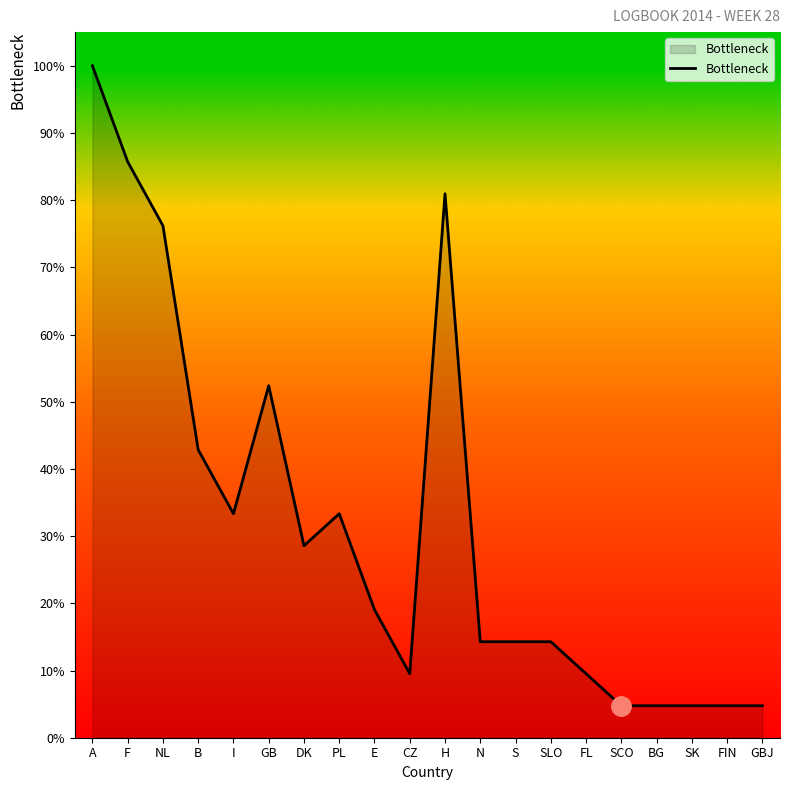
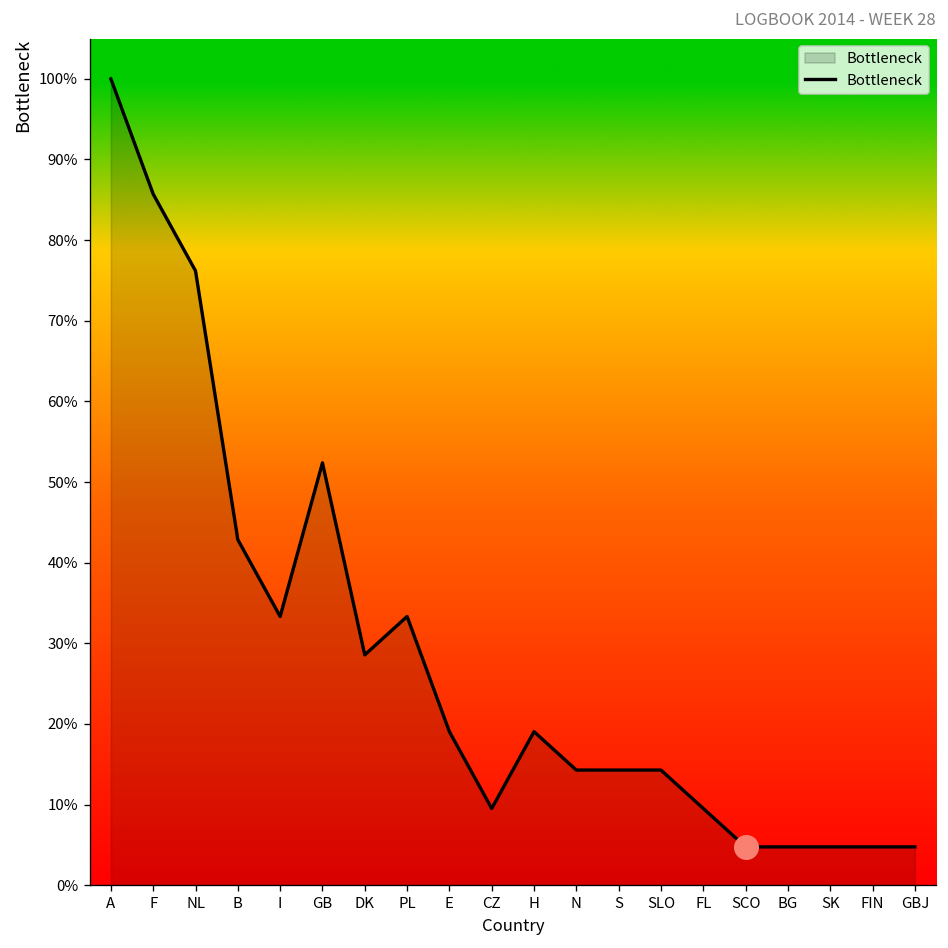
Bottleneck, H: 81% -> 19%
